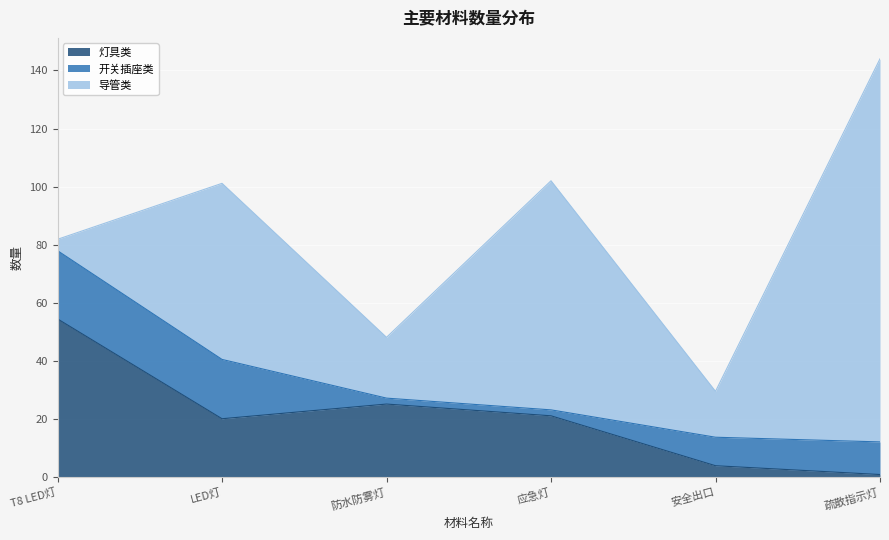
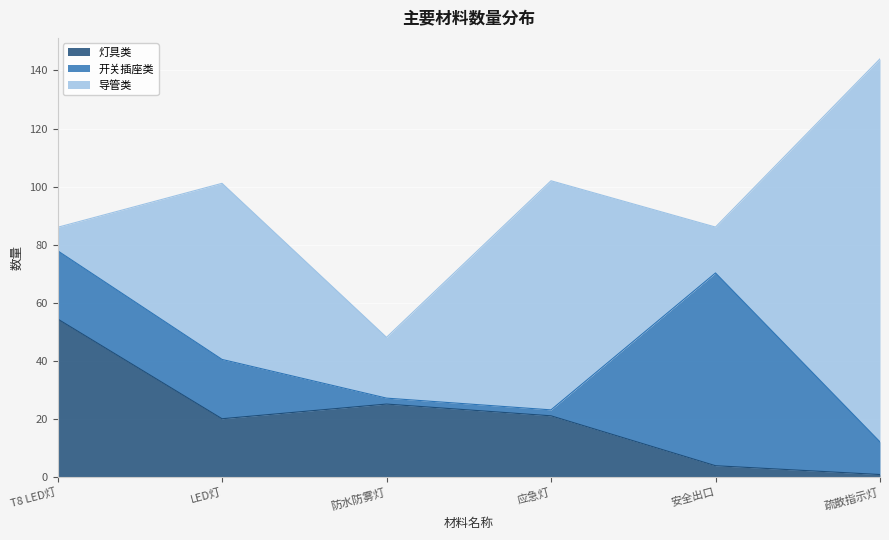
导管类, T8 LED灯: 4 -> 8
开关插座类, 安全出口: 10 -> 66
